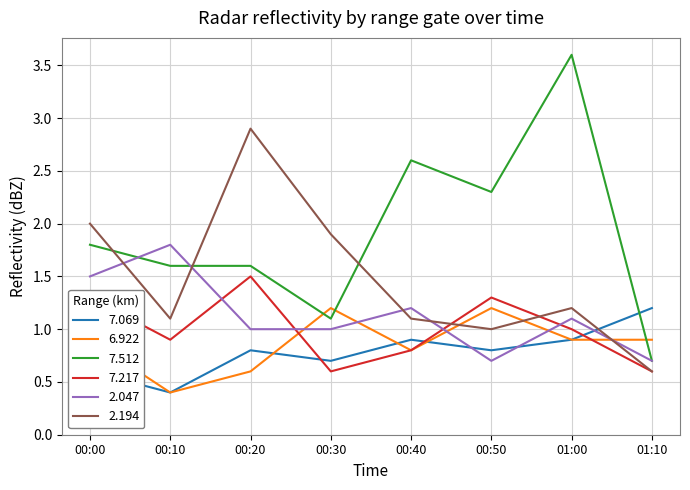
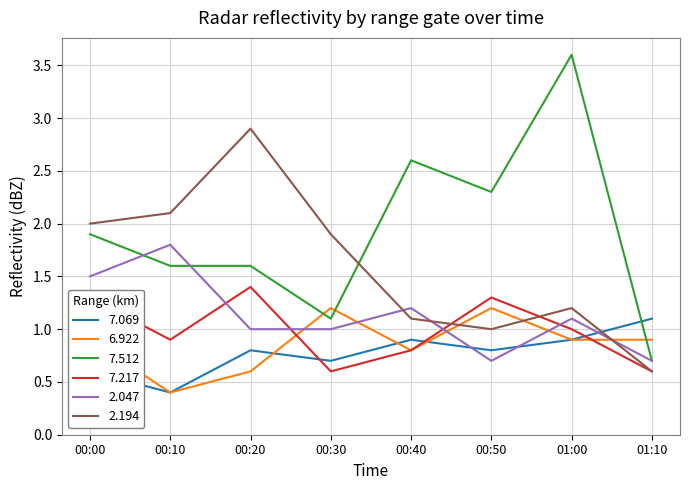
7.512, 00:00: 1.8 -> 1.9
2.194, 00:10: 1.1 -> 2.1
7.217, 00:20: 1.5 -> 1.4
7.069, 01:10: 1.2 -> 1.1
